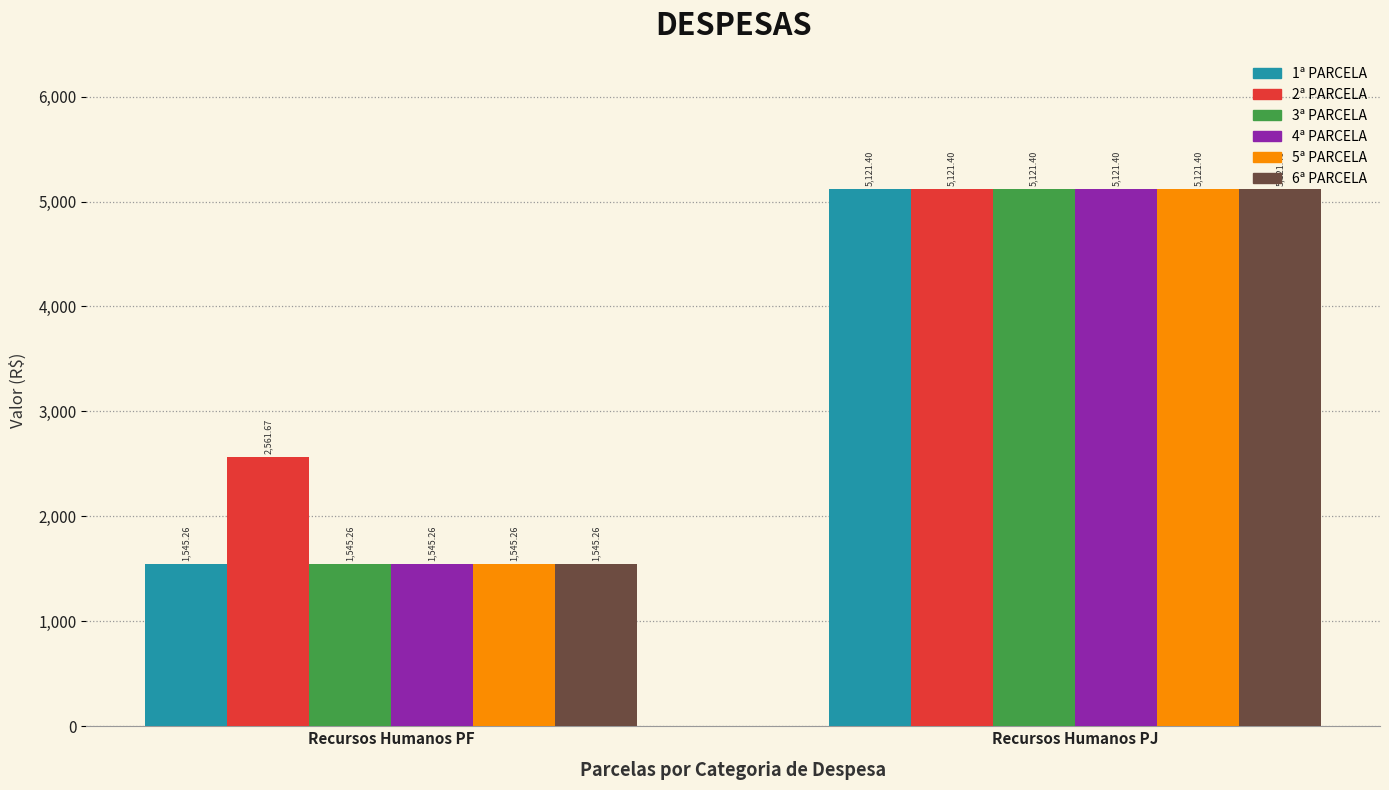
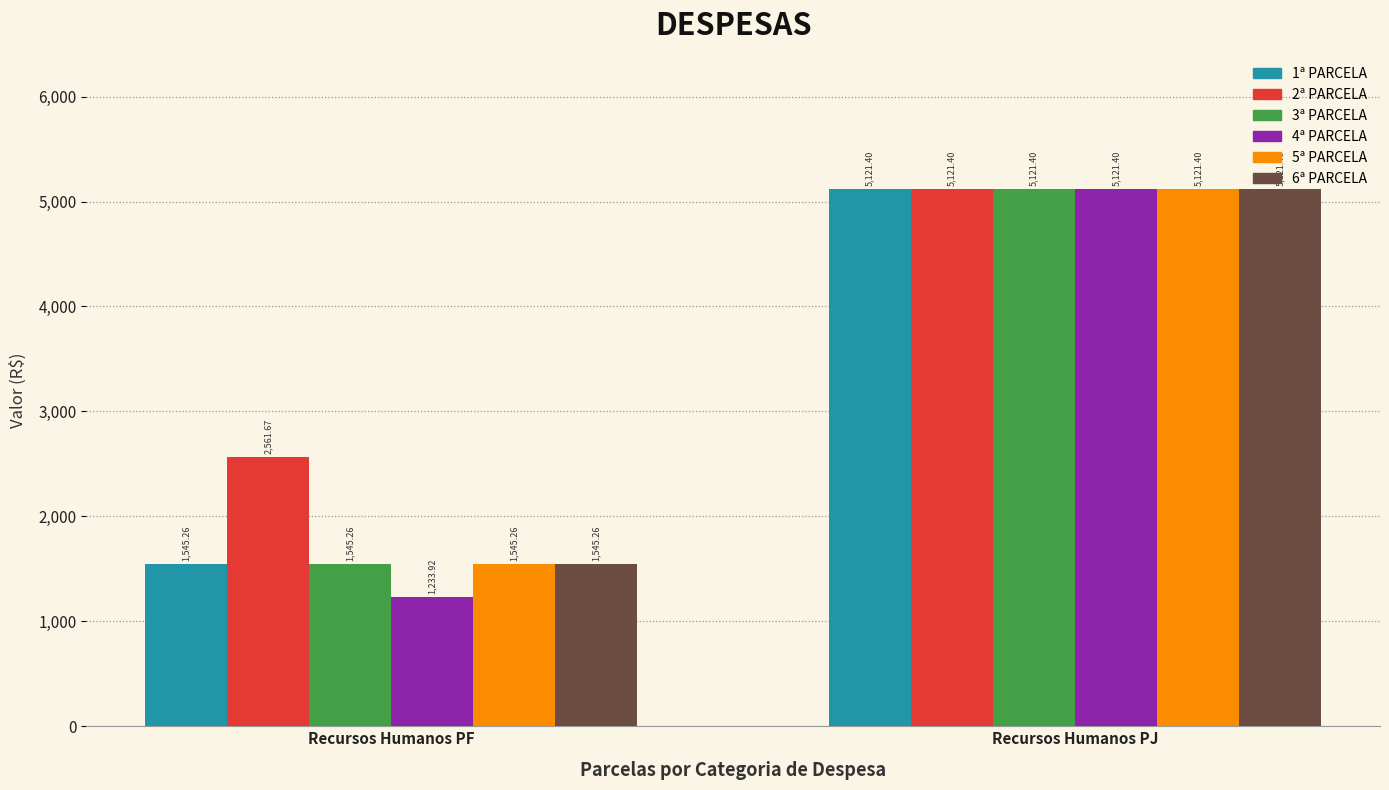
4ª PARCELA, Recursos Humanos PF: 1,545.26 -> 1,233.92
